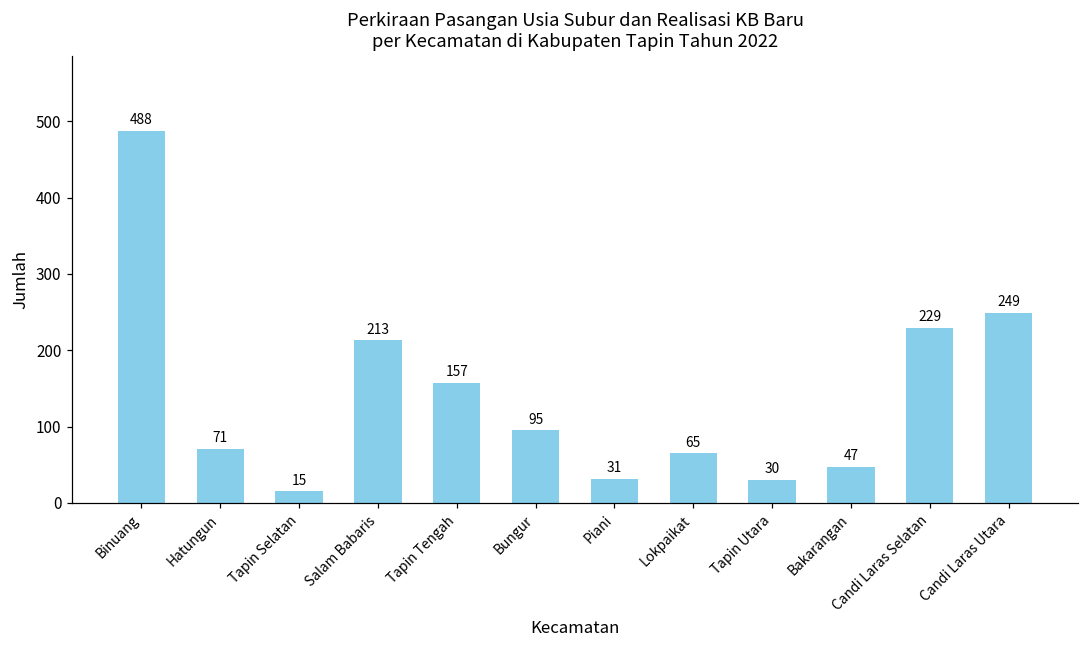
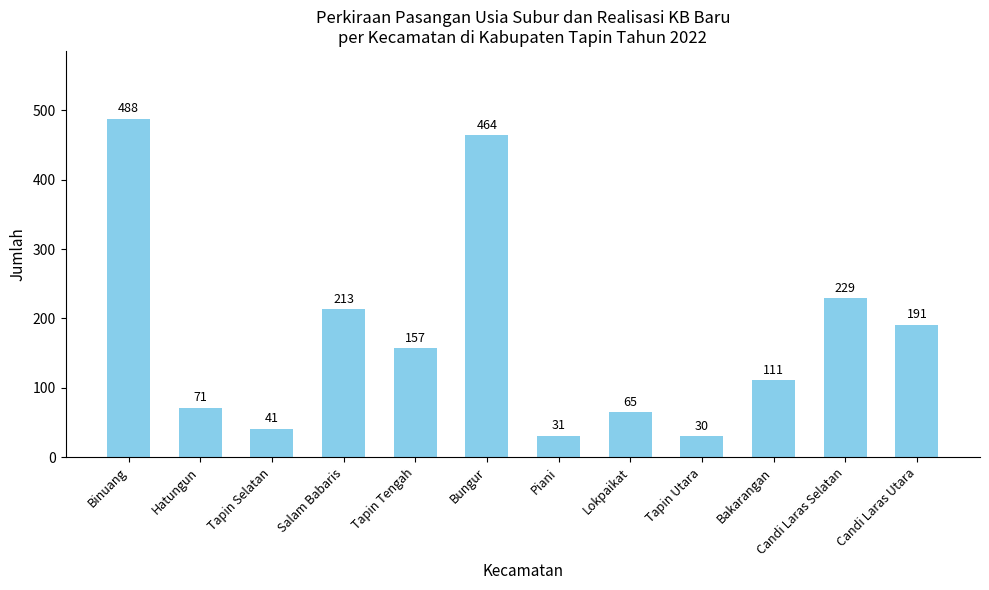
Tapin Selatan: 15 -> 41
Bungur: 95 -> 464
Bakarangan: 47 -> 111
Candi Laras Utara: 249 -> 191
